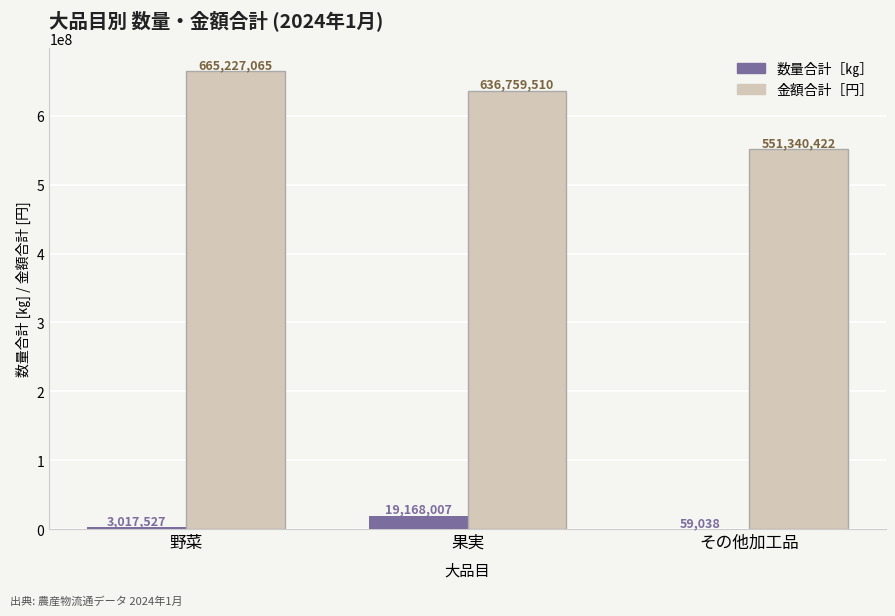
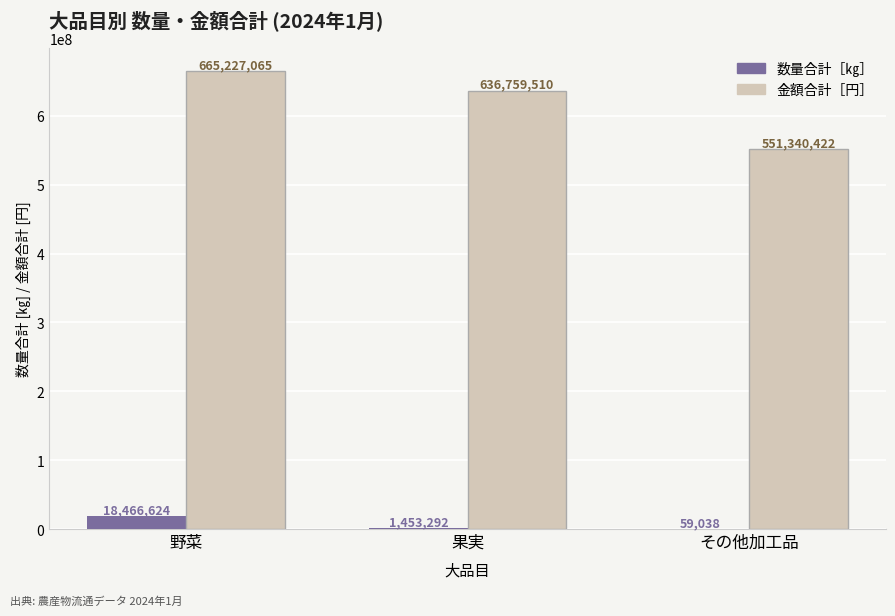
数量合計［㎏］, 野菜: 3,017,527 -> 18,466,624
数量合計［㎏］, 果実: 19,168,007 -> 1,453,292
